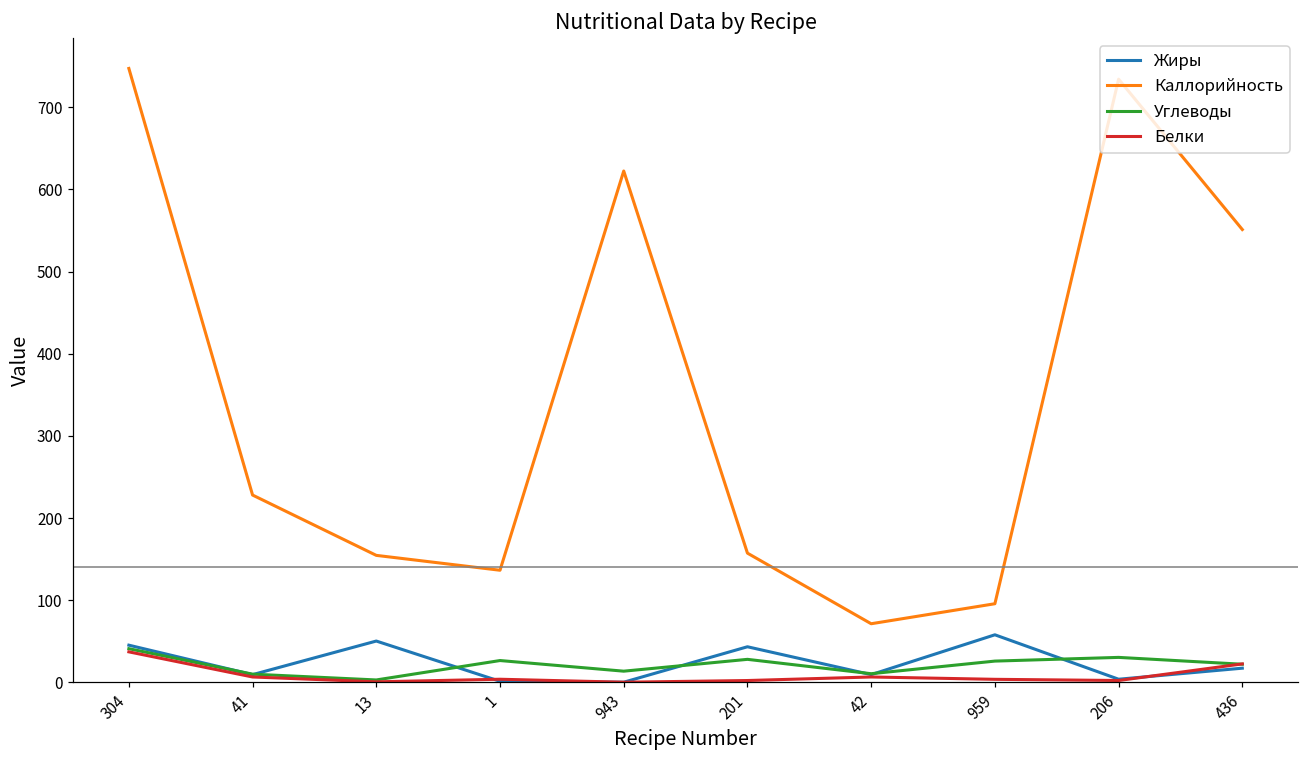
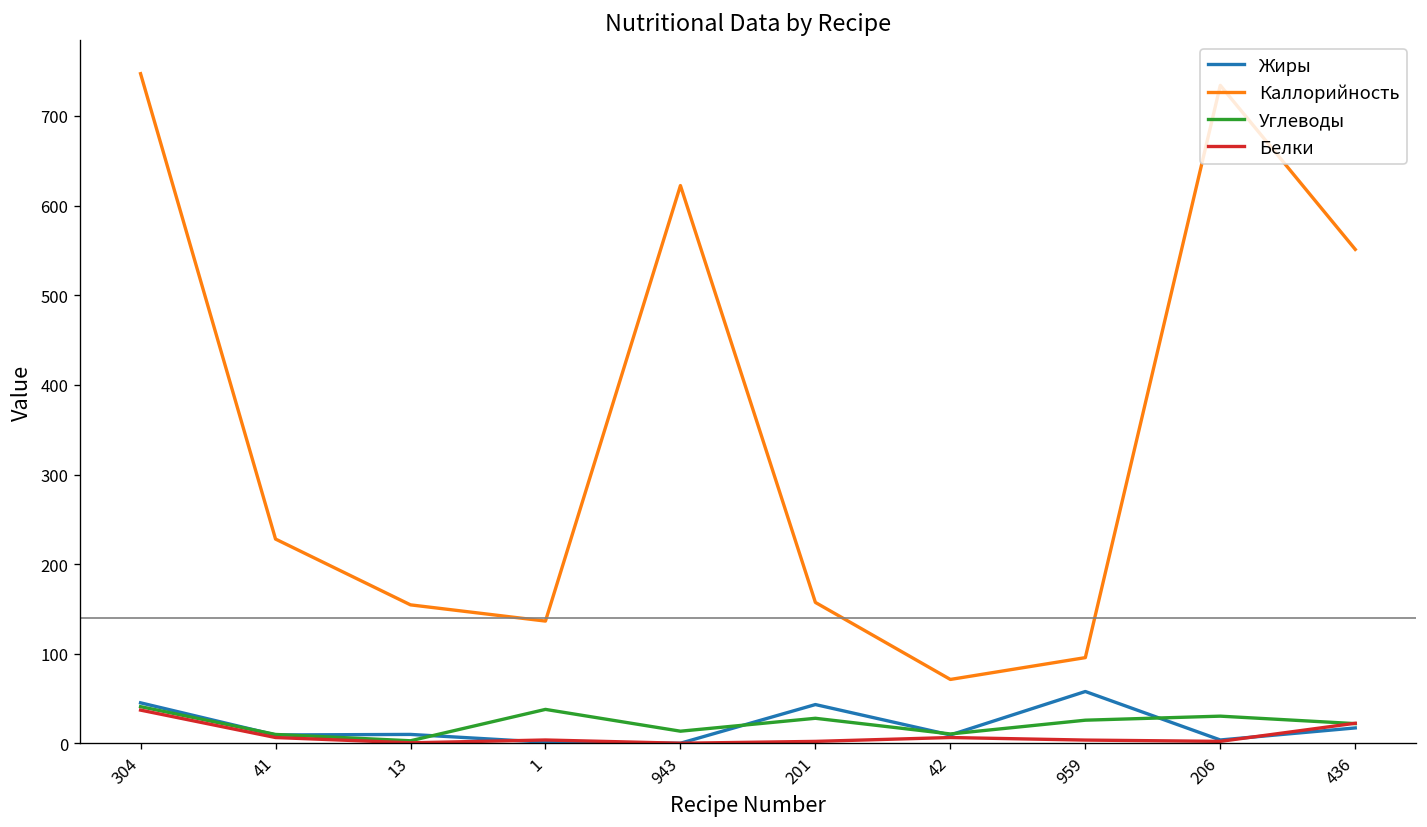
Жиры, 13: 50 -> 10
Углеводы, 1: 30 -> 40
